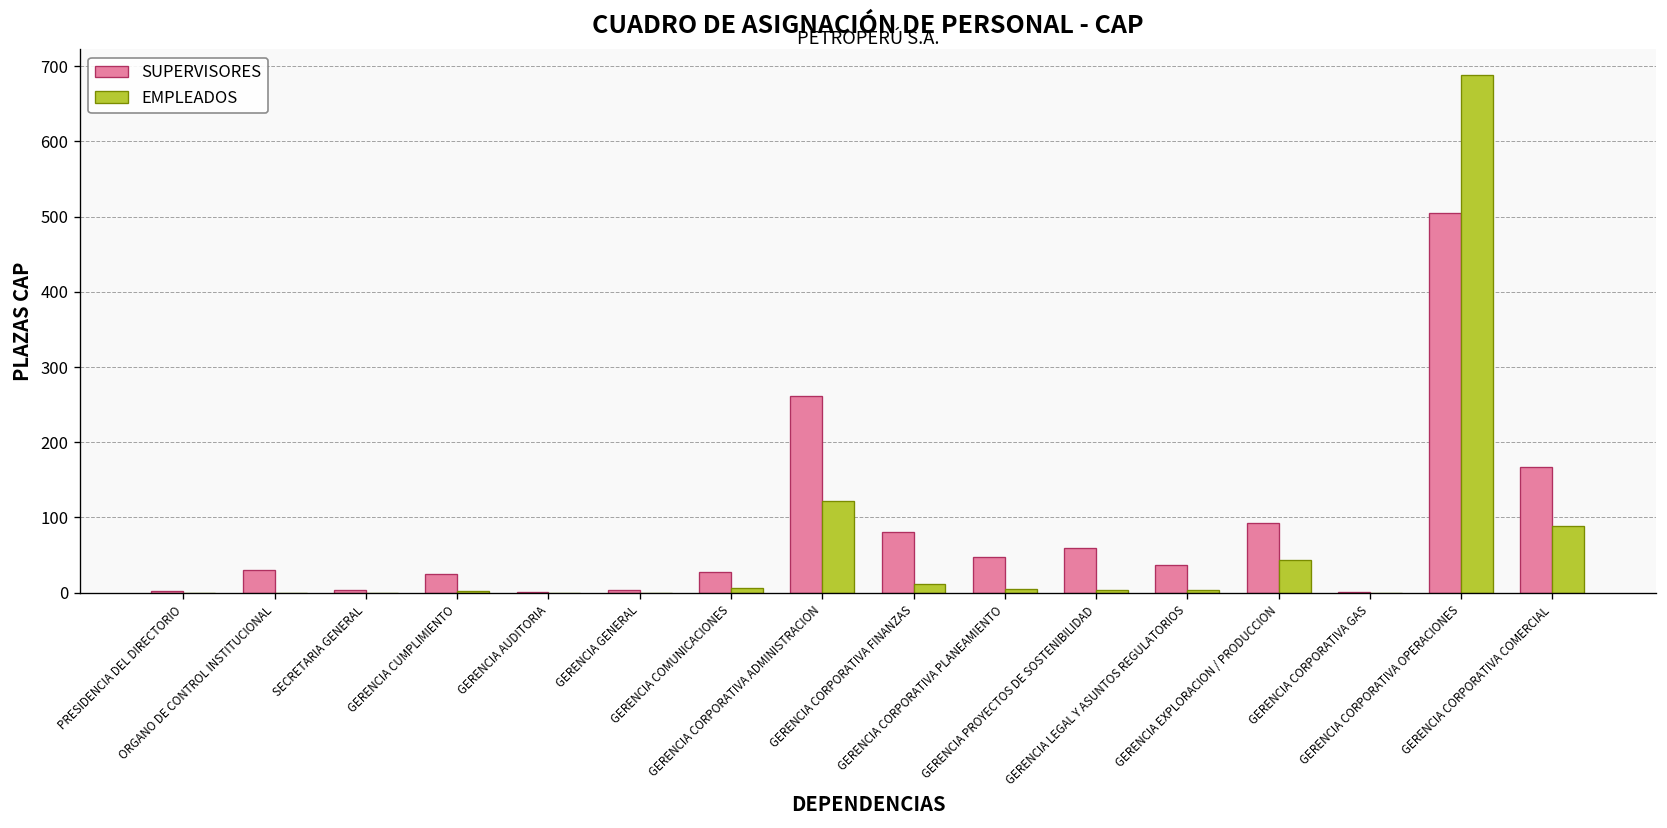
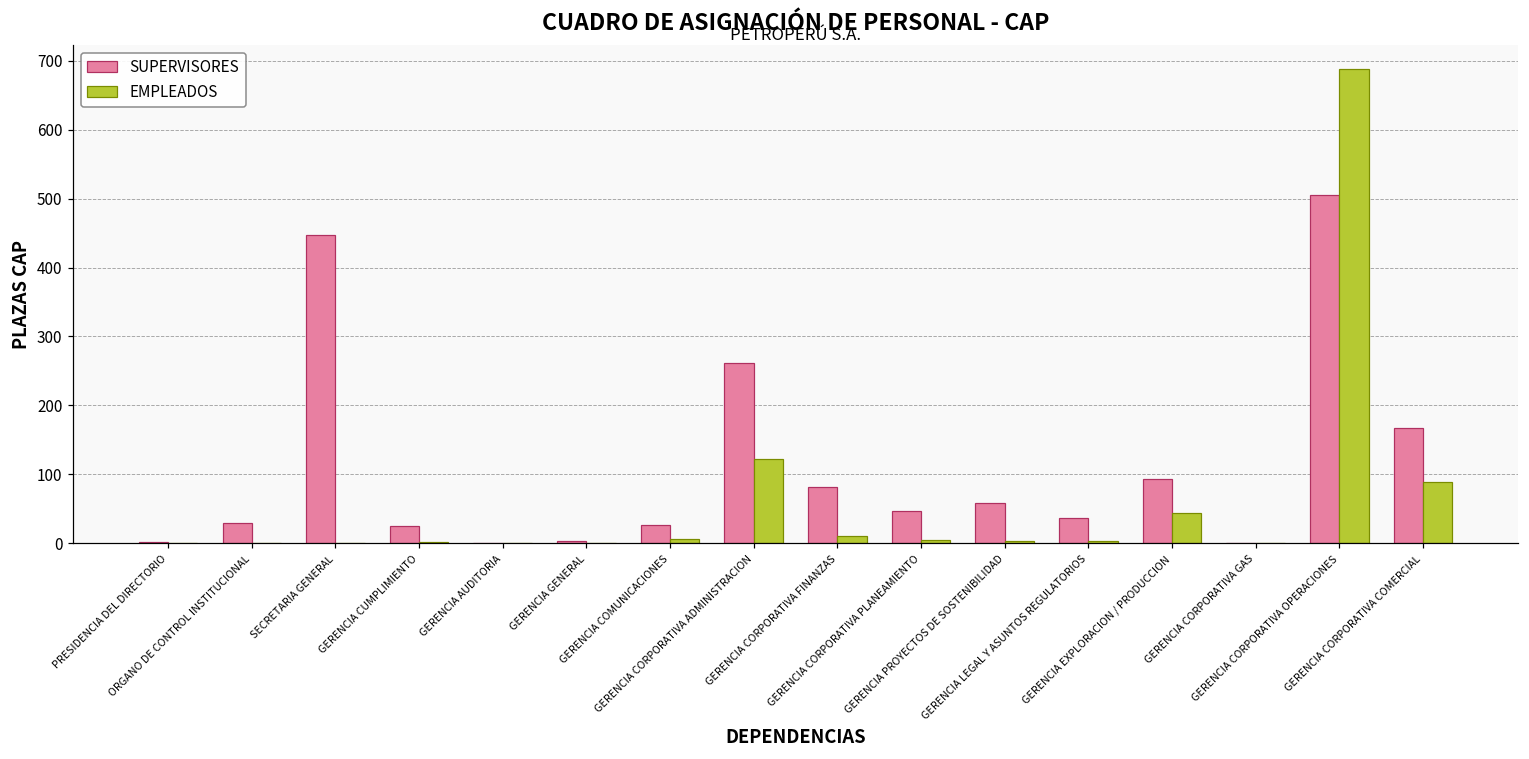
SUPERVISORES, SECRETARIA GENERAL: 0 -> 450
